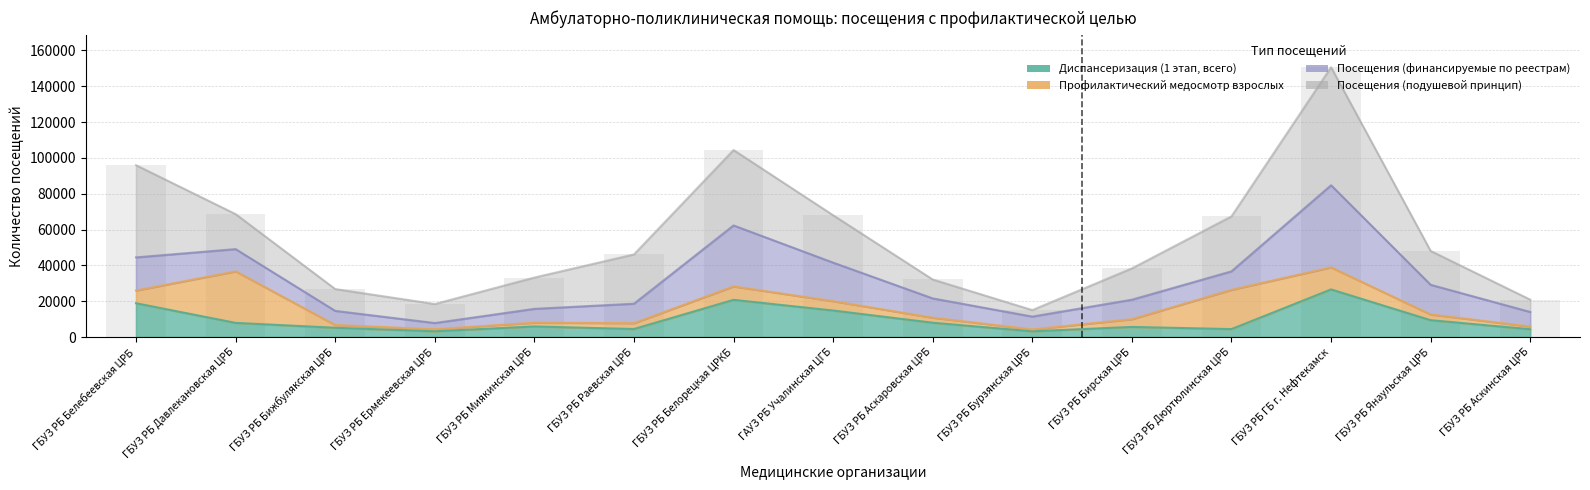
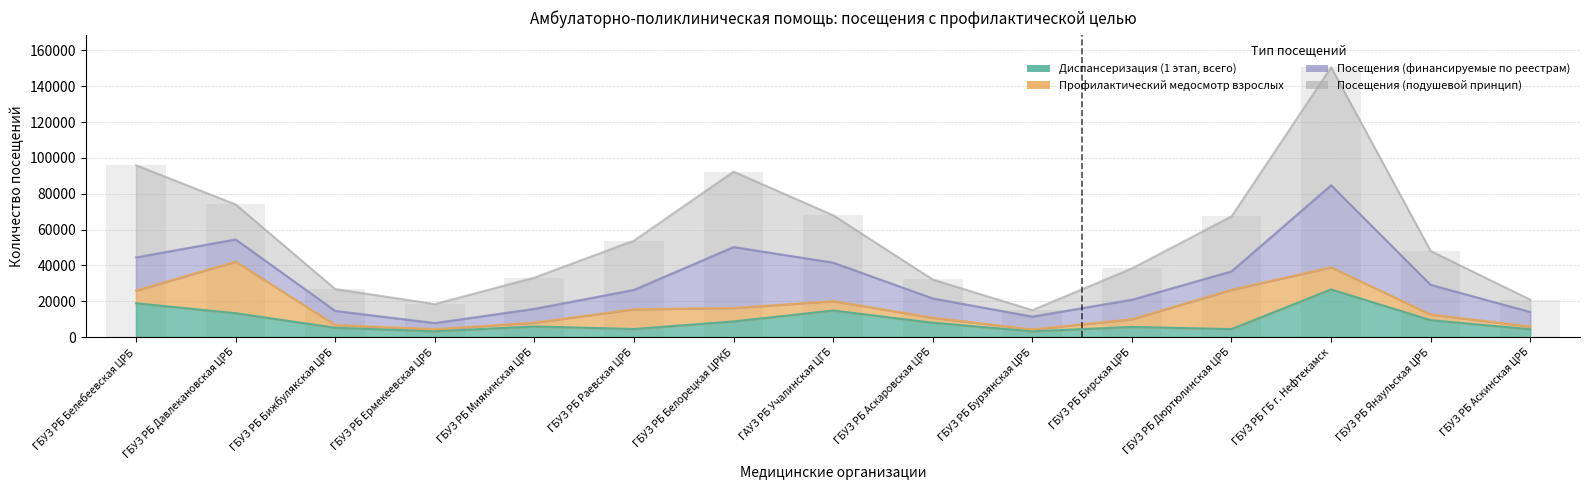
Диспансеризация (1 этап, всего), ГБУЗ РБ Давлекановская ЦРБ: 8000 -> 13000
Профилактический медосмотр взрослых, ГБУЗ РБ Раевская ЦРБ: 3000 -> 11000
Диспансеризация (1 этап, всего), ГБУЗ РБ Белорецкая ЦРКБ: 21000 -> 9000
